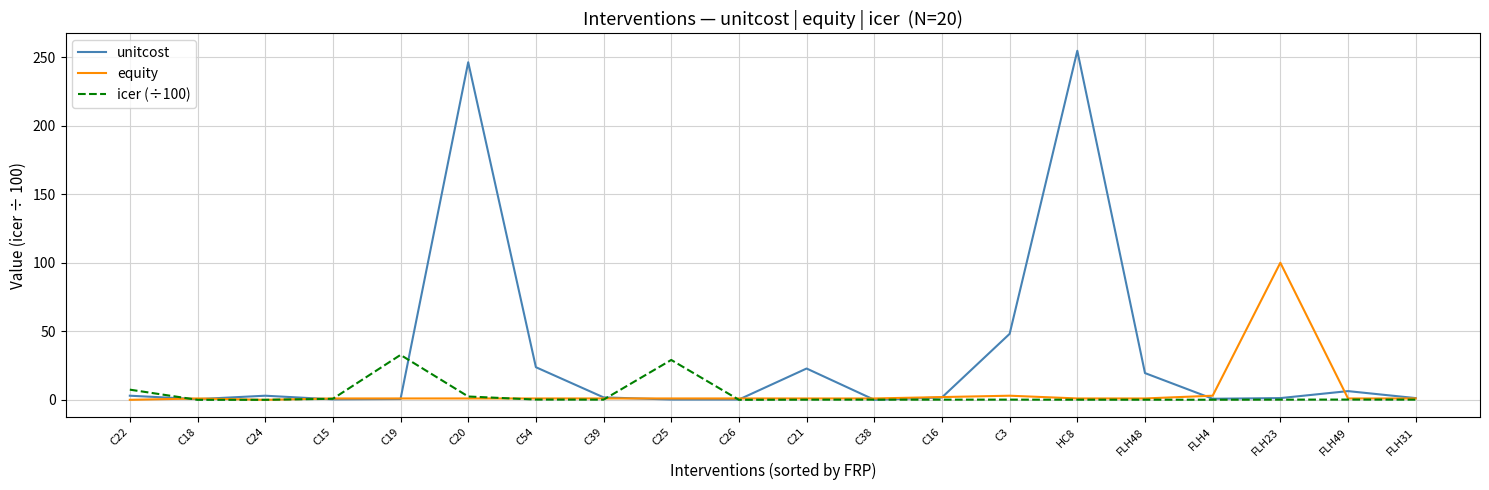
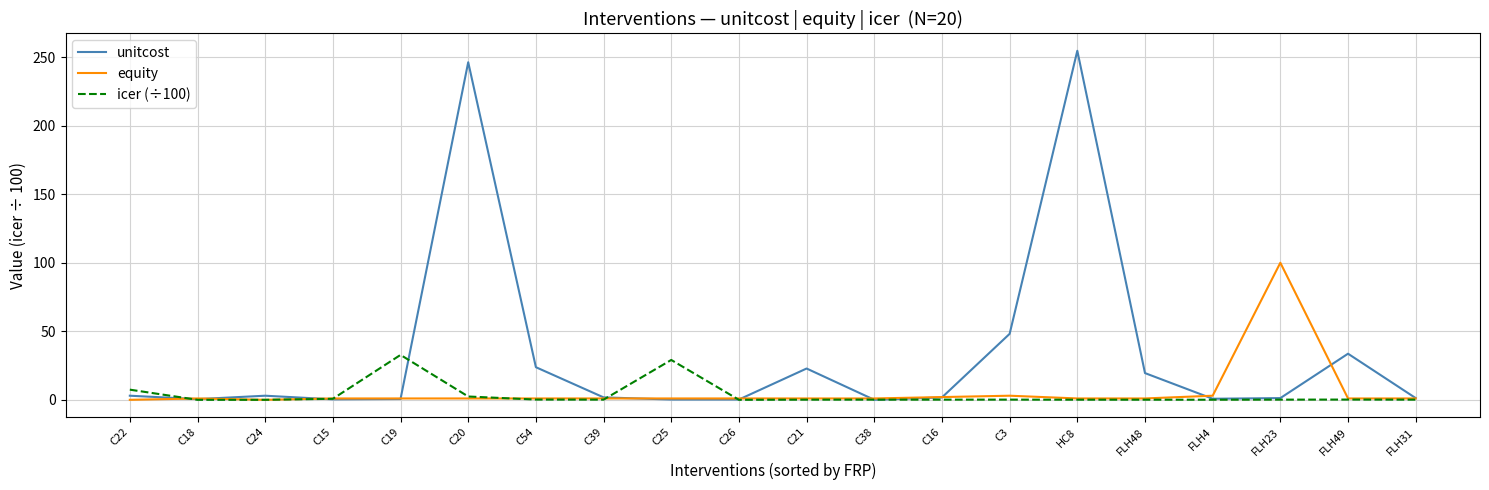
unitcost, FLH49: 6 -> 34
